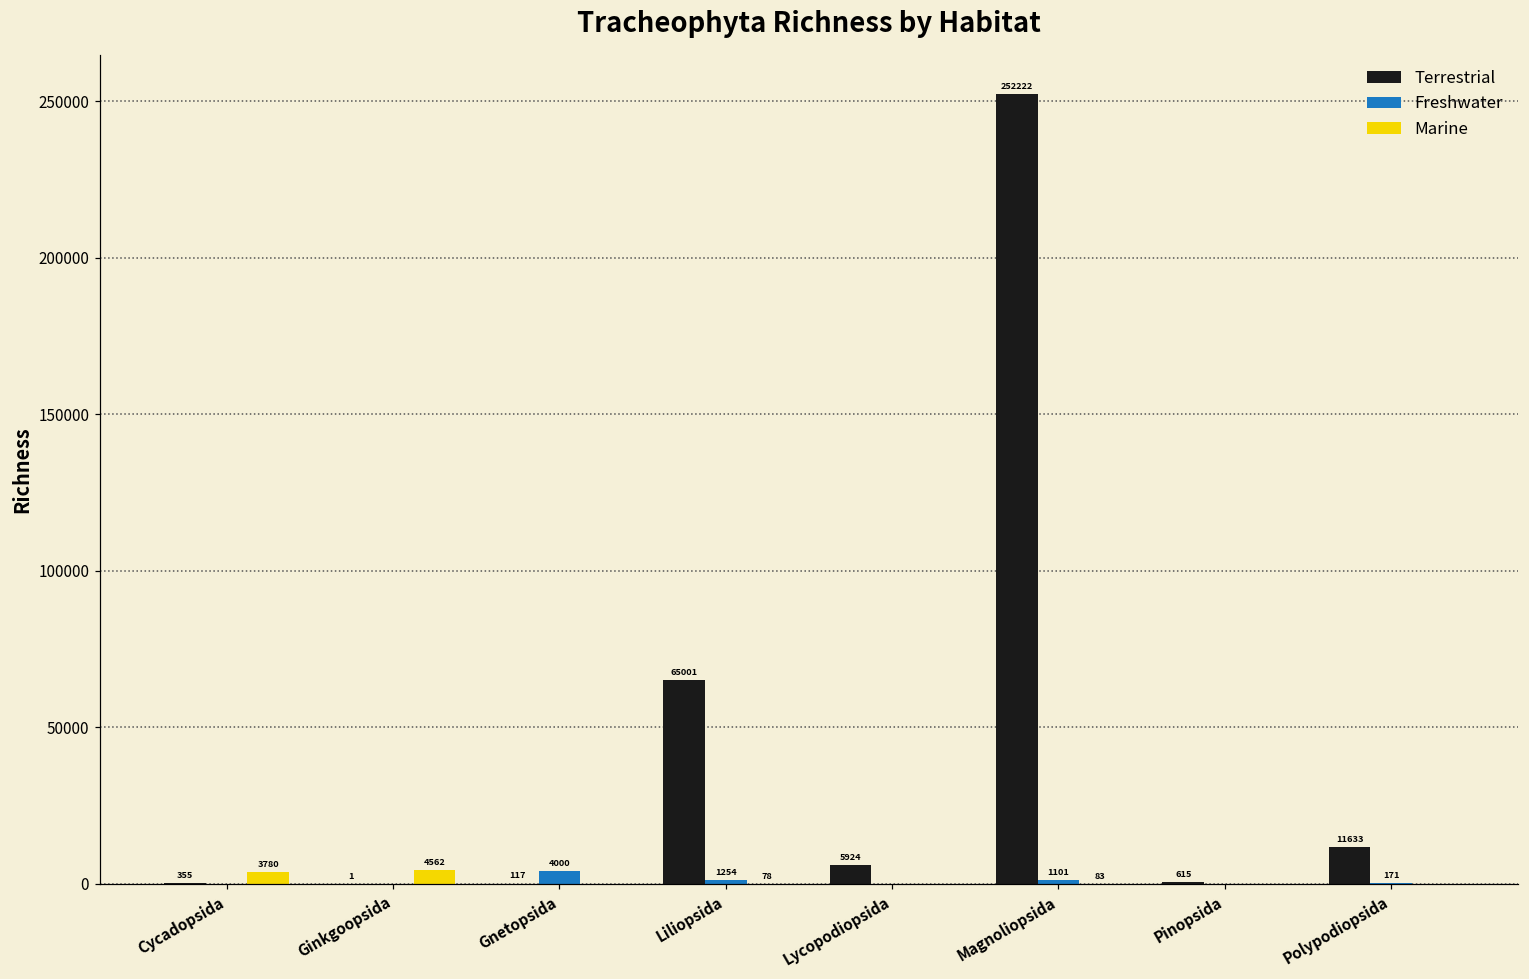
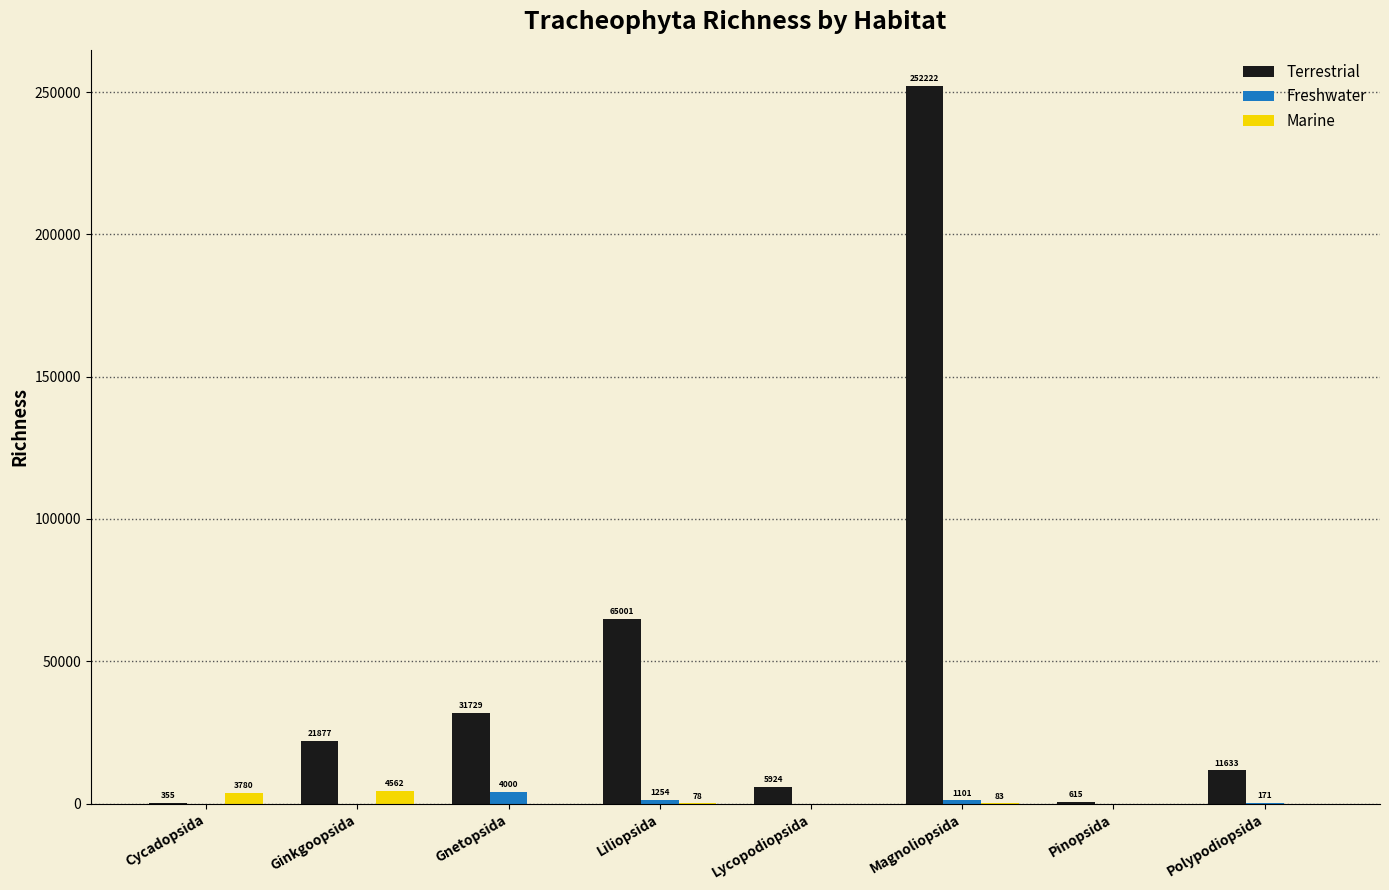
Terrestrial, Ginkgoopsida: 1 -> 21877
Terrestrial, Gnetopsida: 117 -> 31729
